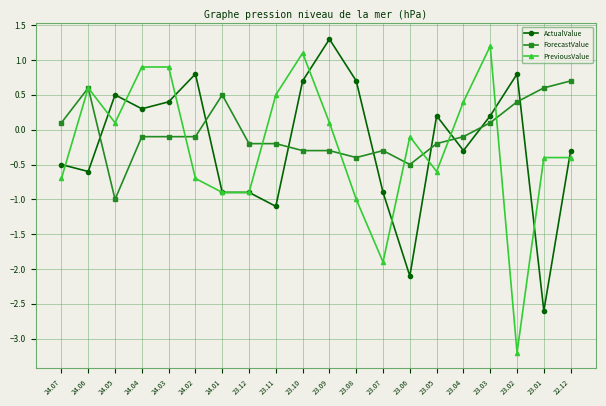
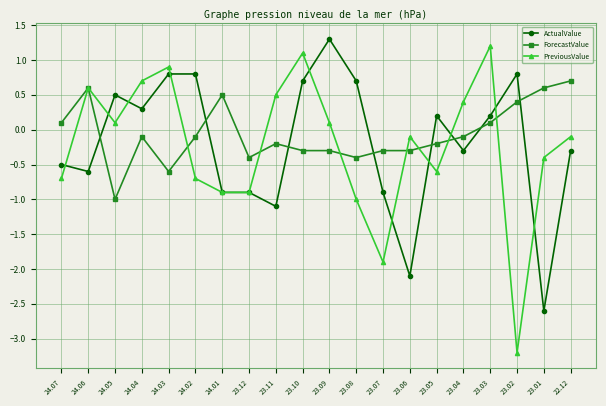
PreviousValue, 24.04: 0.9 -> 0.7
ActualValue, 24.03: 0.4 -> 0.8
ForecastValue, 24.03: -0.1 -> -0.6
ForecastValue, 23.12: -0.2 -> -0.4
ForecastValue, 23.06: -0.5 -> -0.3
PreviousValue, 22.12: -0.4 -> -0.1
